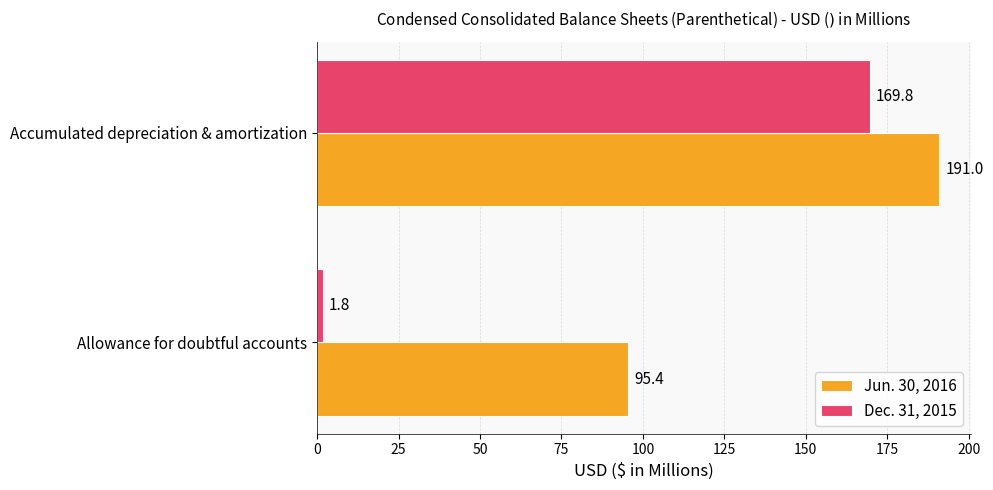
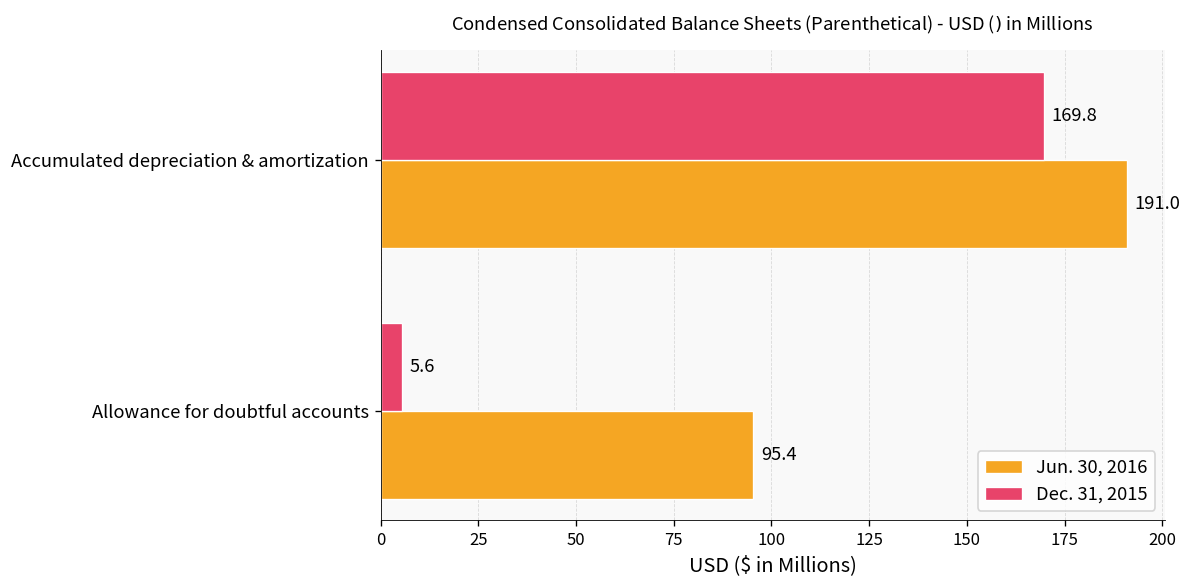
Dec. 31, 2015, Allowance for doubtful accounts: 1.8 -> 5.6
